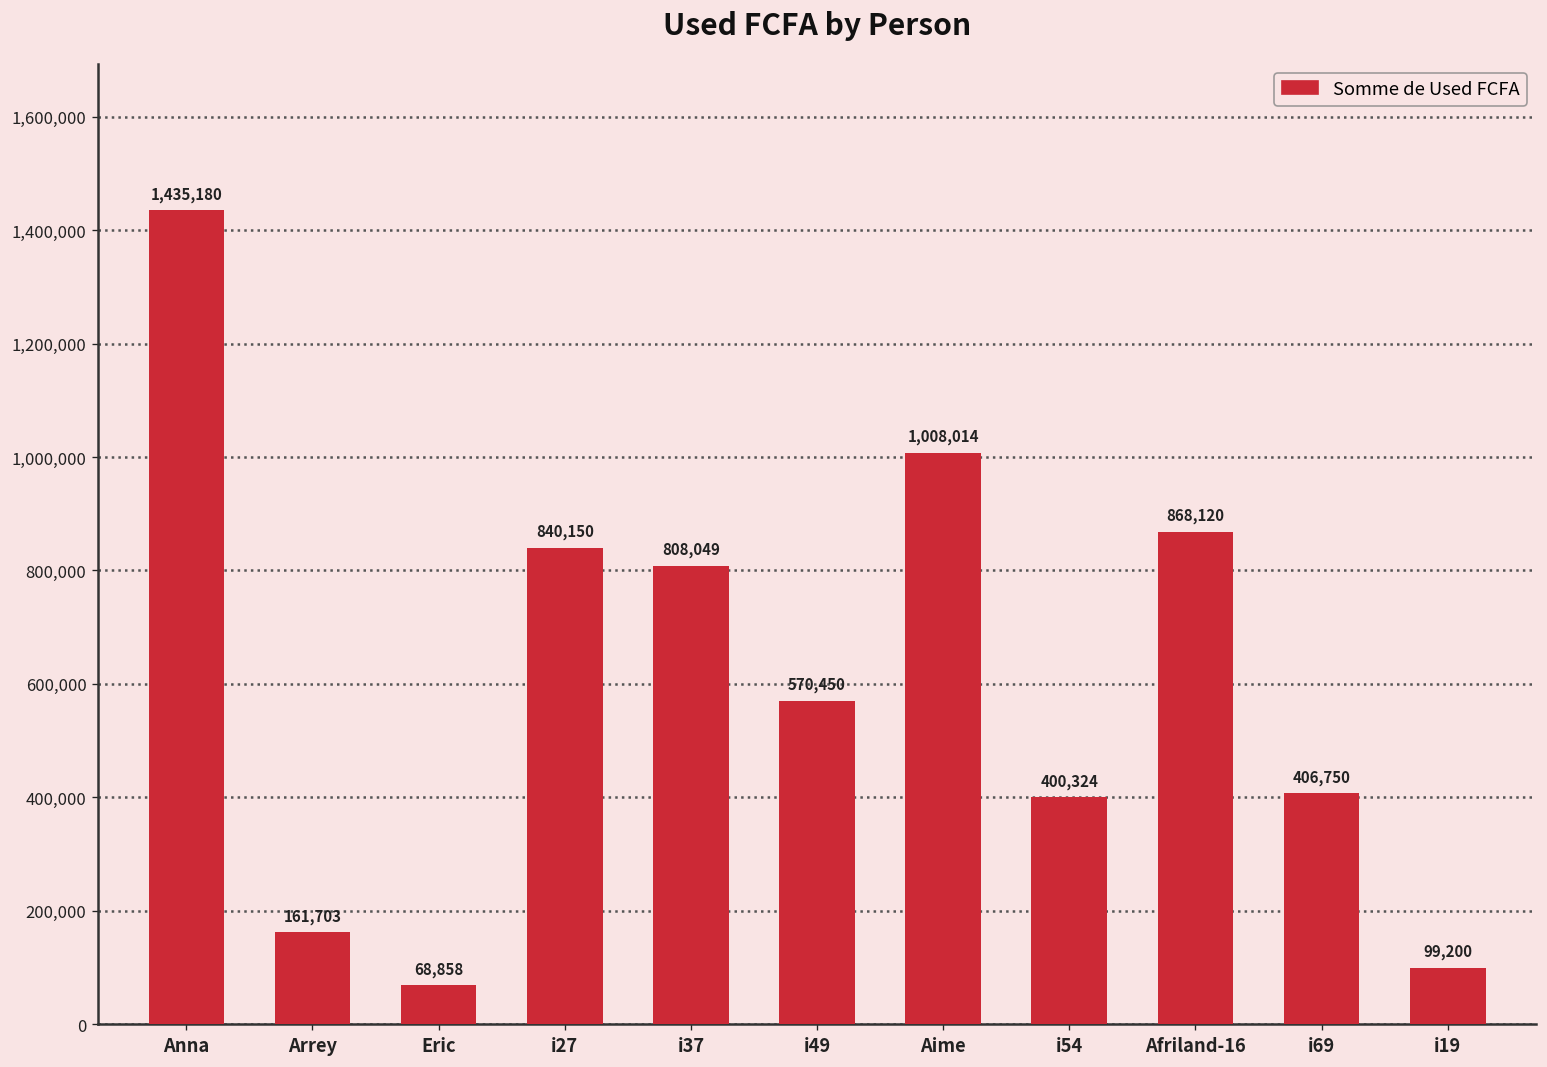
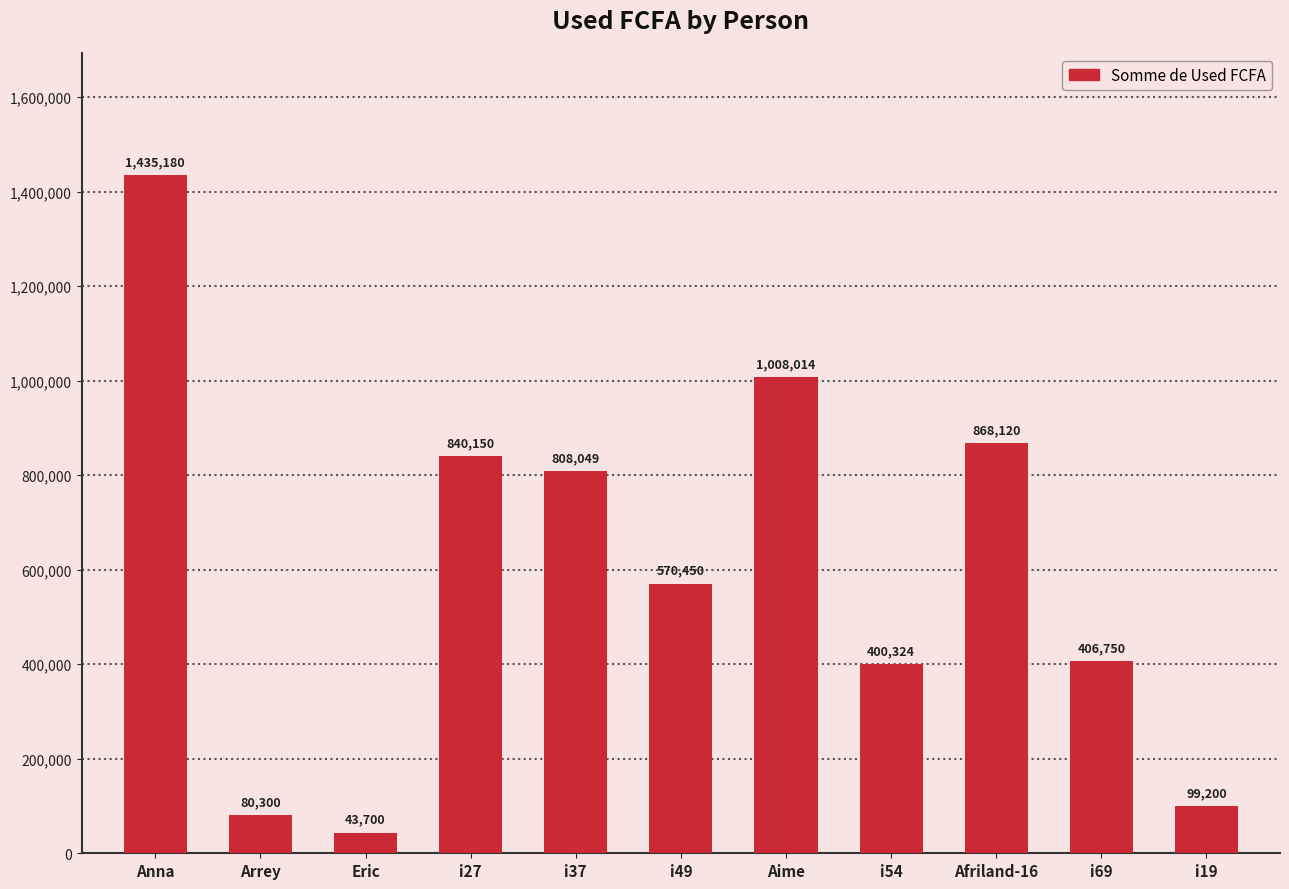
Arrey: 161,703 -> 80,300
Eric: 68,858 -> 43,700
